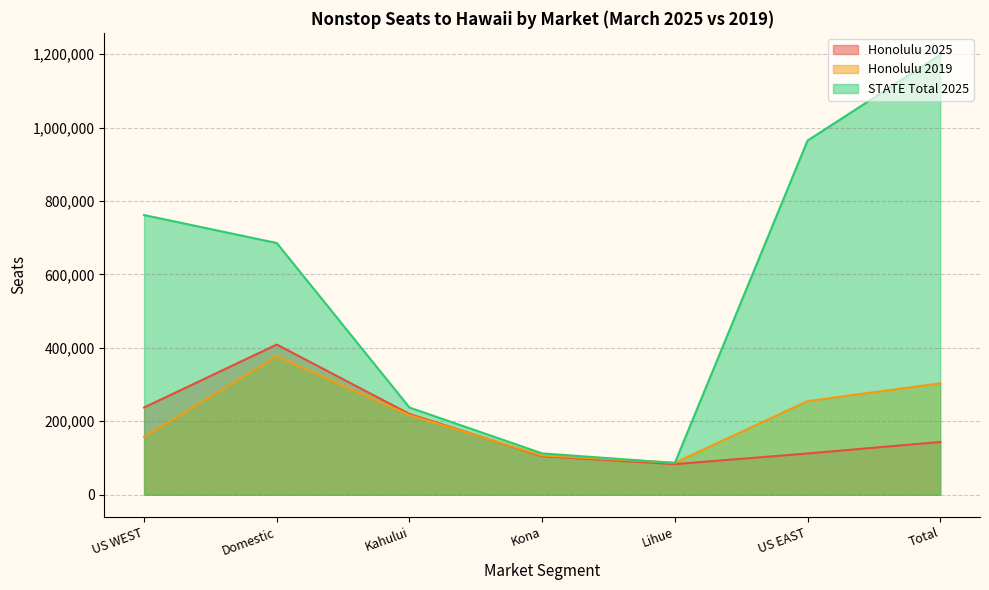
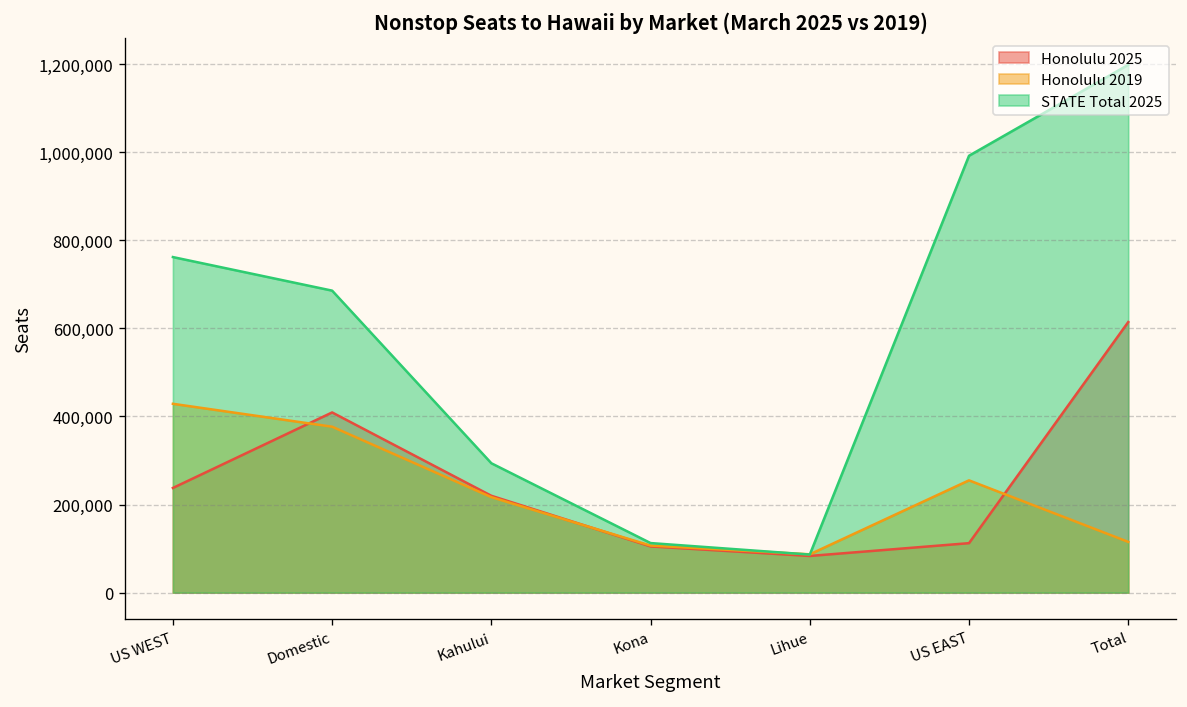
Honolulu 2019, US WEST: 160,000 -> 430,000
STATE Total 2025, Kahului: 240,000 -> 290,000
STATE Total 2025, US EAST: 960,000 -> 990,000
Honolulu 2025, Total: 140,000 -> 610,000
Honolulu 2019, Total: 300,000 -> 120,000
